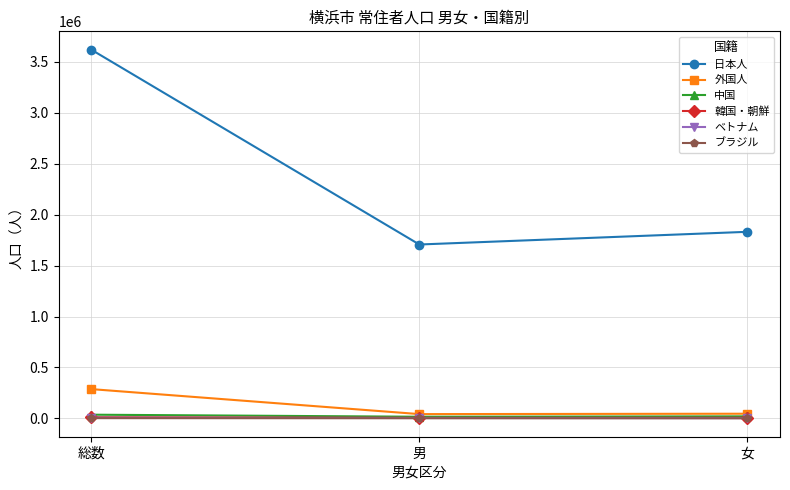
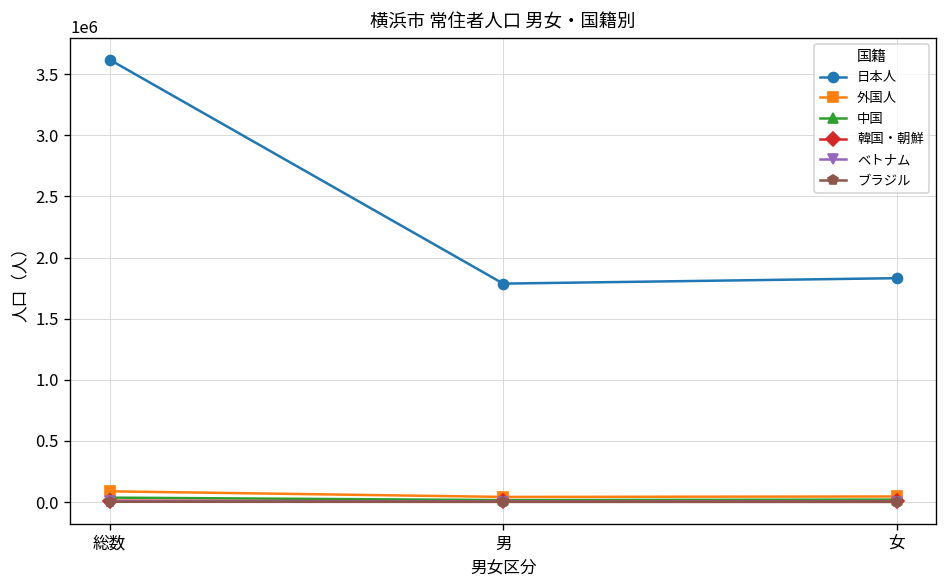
外国人, 総数: 290000 -> 90000
日本人, 男: 1710000 -> 1790000
